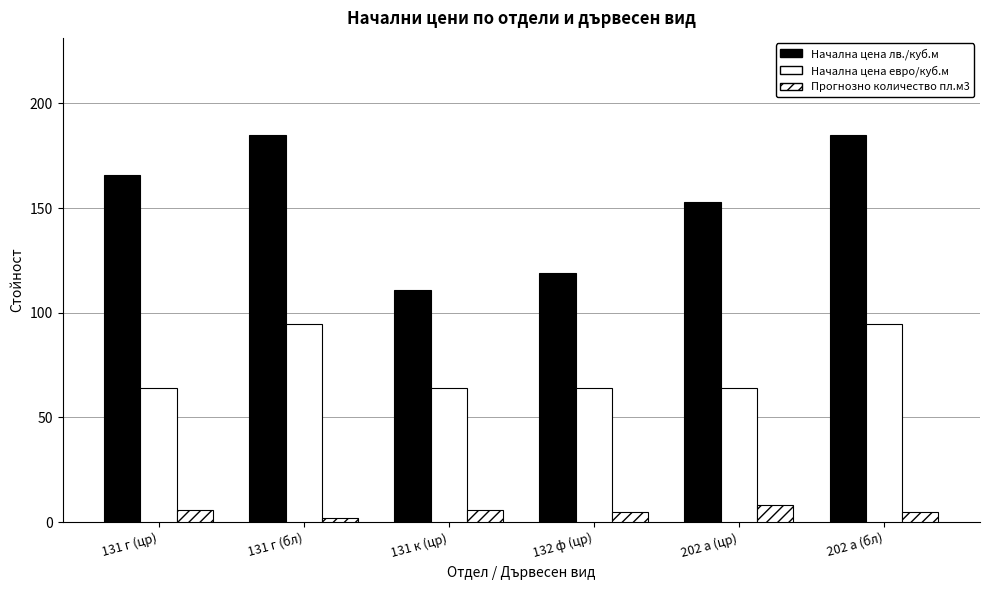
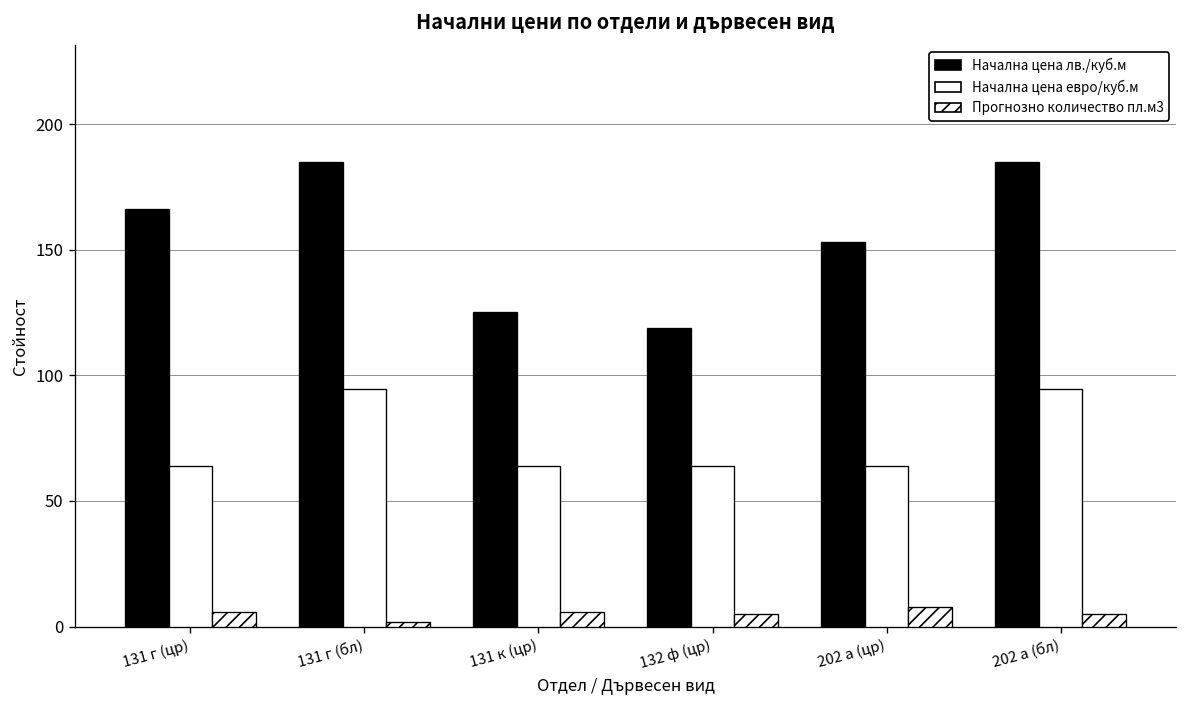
Начална цена лв./куб.м, 131 к (цр): 111 -> 125
